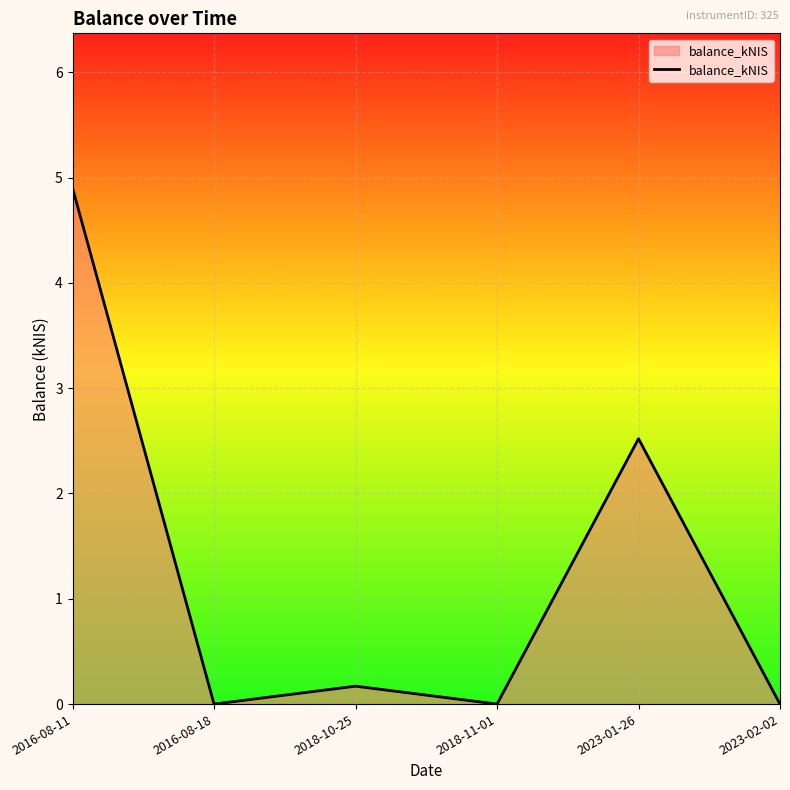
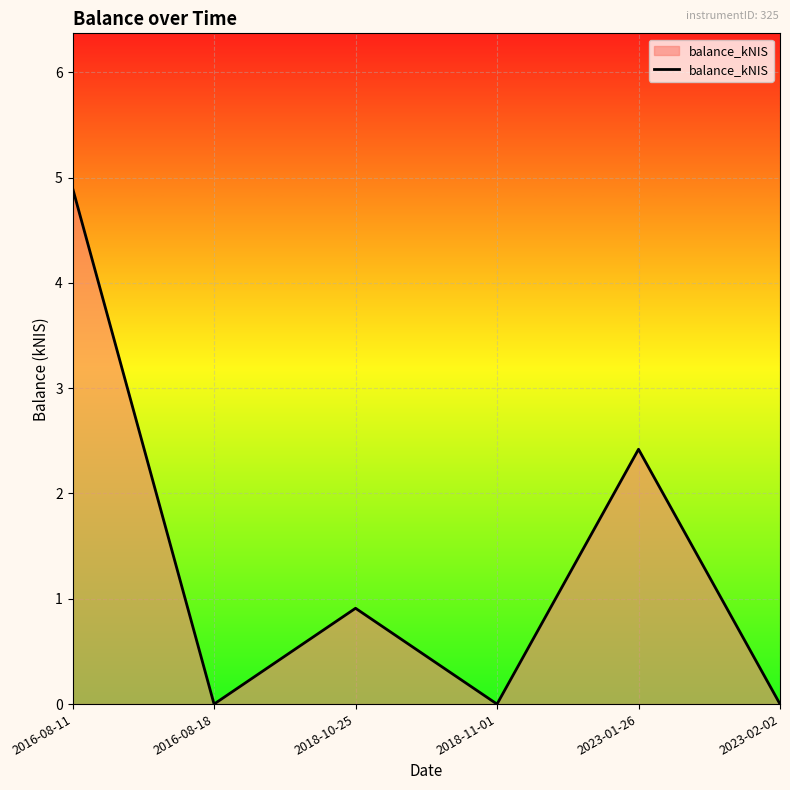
2018-10-25: 0.17 -> 0.91
2023-01-26: 2.52 -> 2.42
